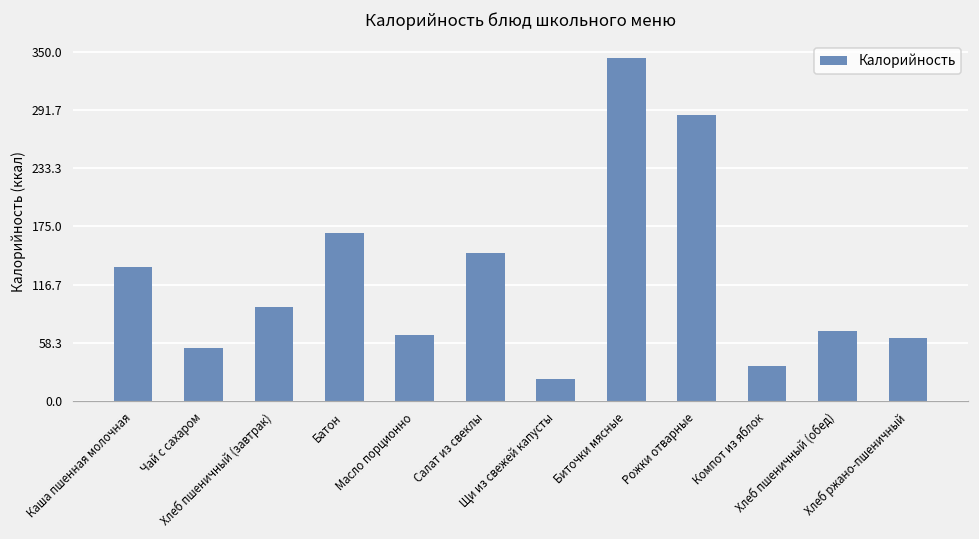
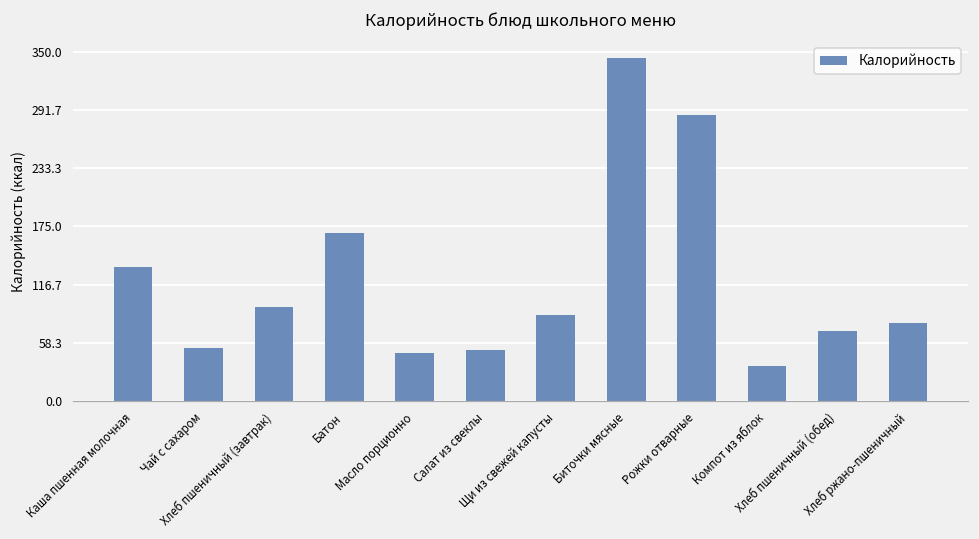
Масло порционно: 70 -> 50
Салат из свеклы: 150 -> 50
Щи из свежей капусты: 20 -> 90
Хлеб ржано-пшеничный: 60 -> 80
